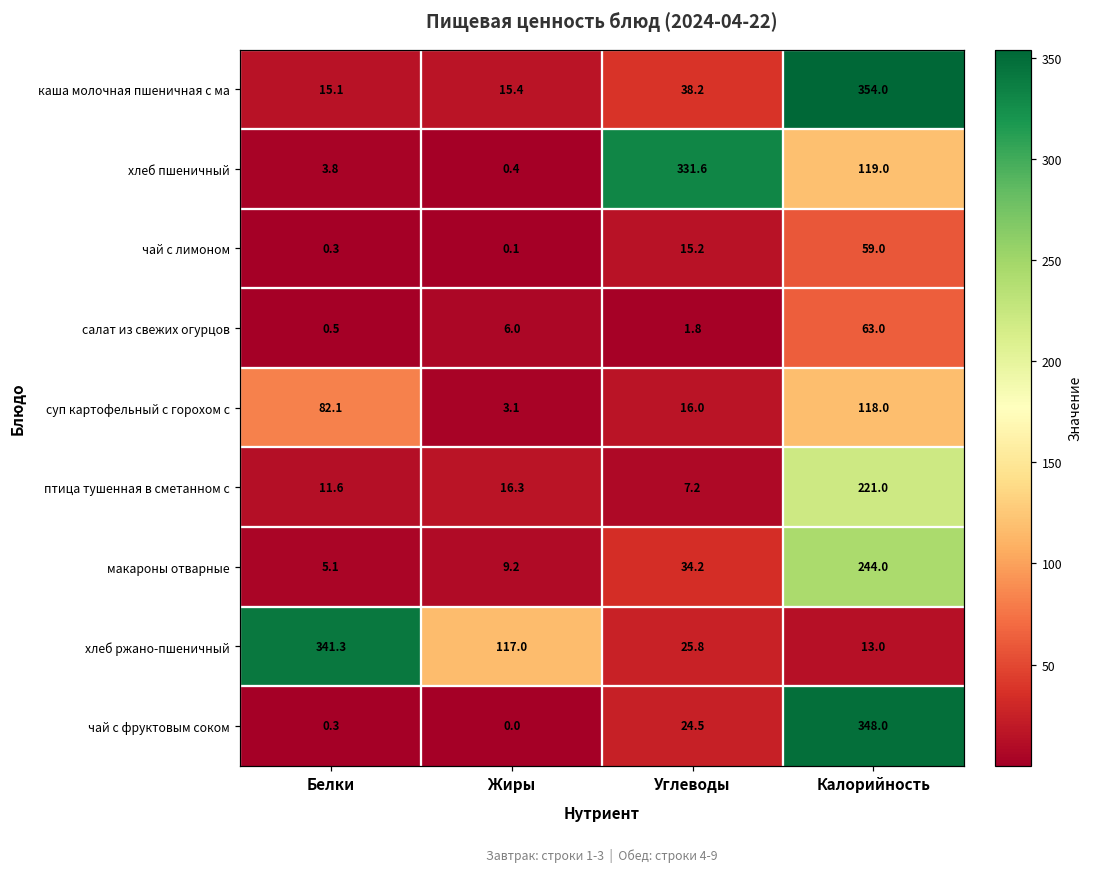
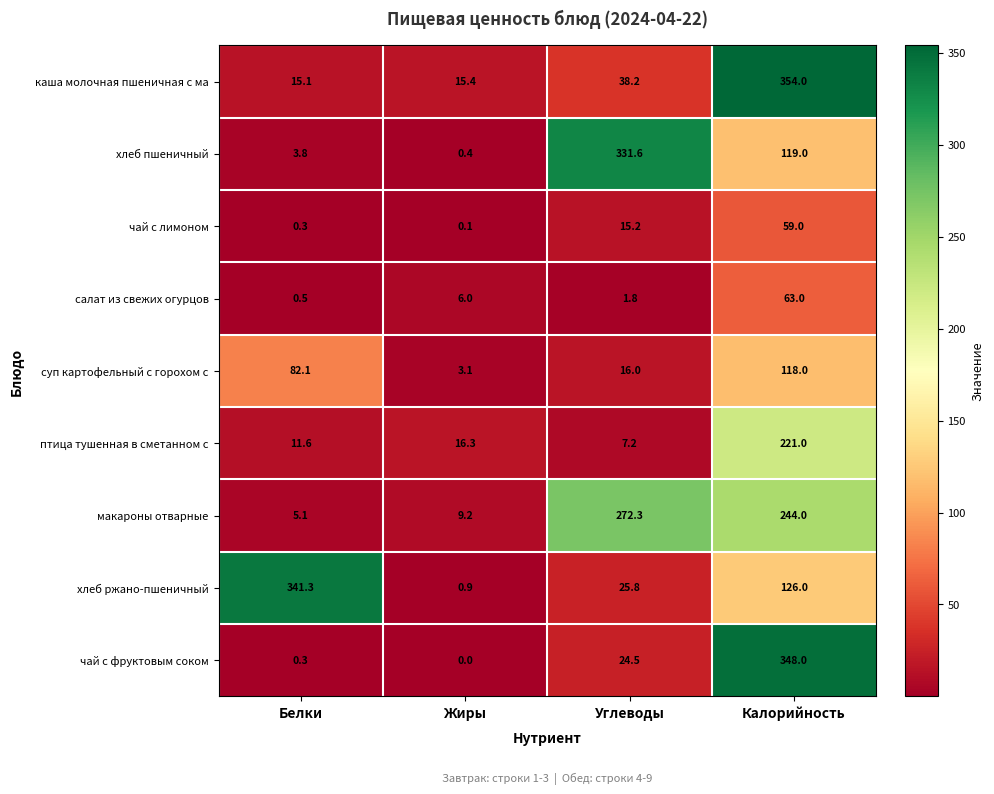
макароны отварные, Углеводы: 34.2 -> 272.3
хлеб ржано-пшеничный, Жиры: 117.0 -> 0.9
хлеб ржано-пшеничный, Калорийность: 13.0 -> 126.0
